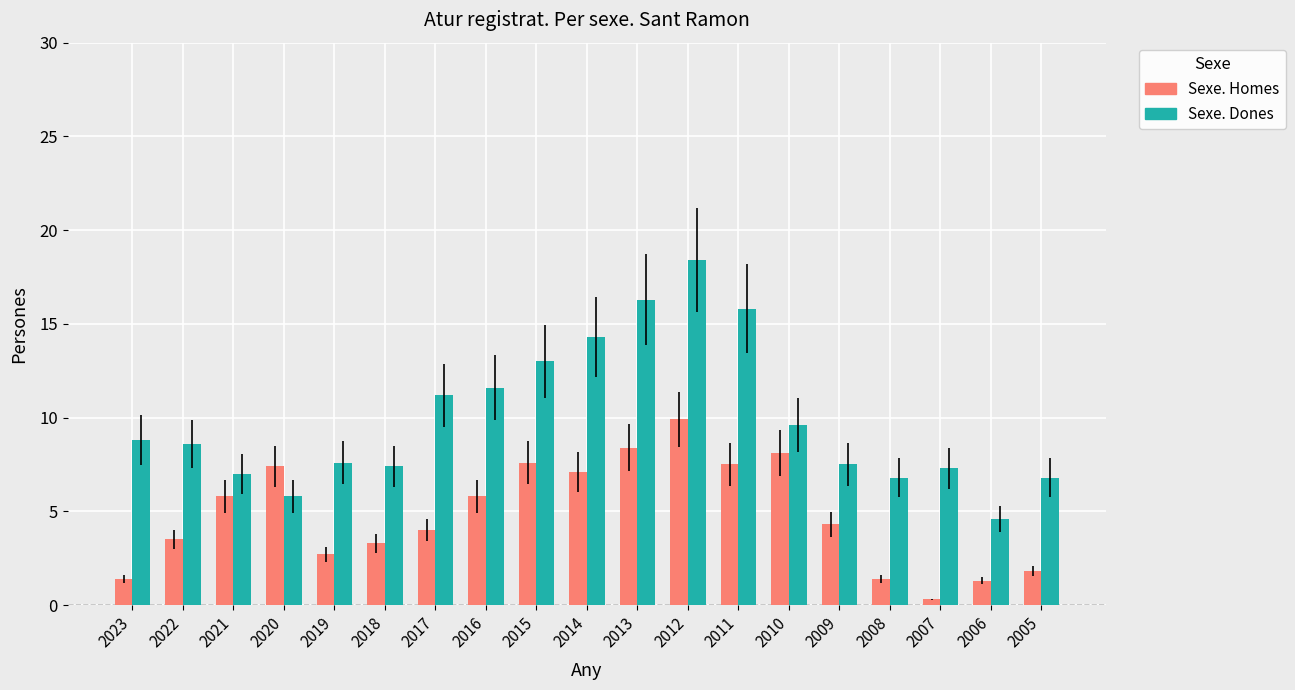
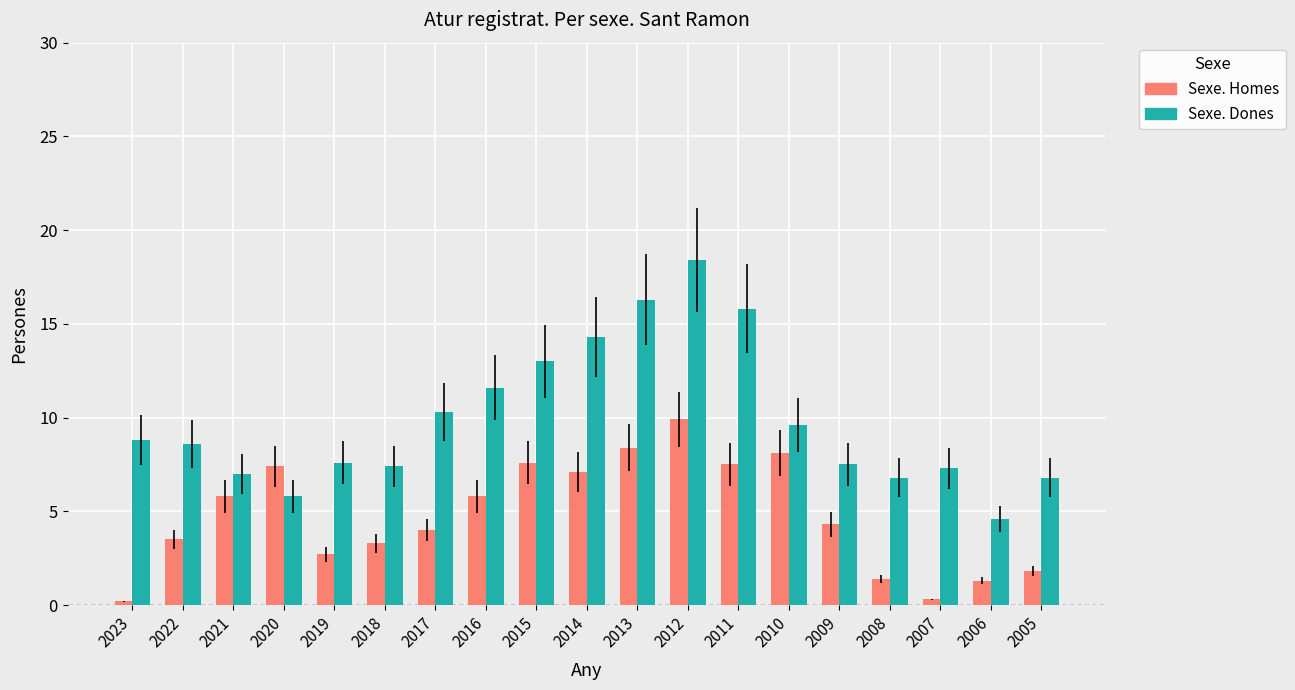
Sexe. Homes, 2023: 1.4 -> 0.2
Sexe. Dones, 2017: 11.2 -> 10.3
